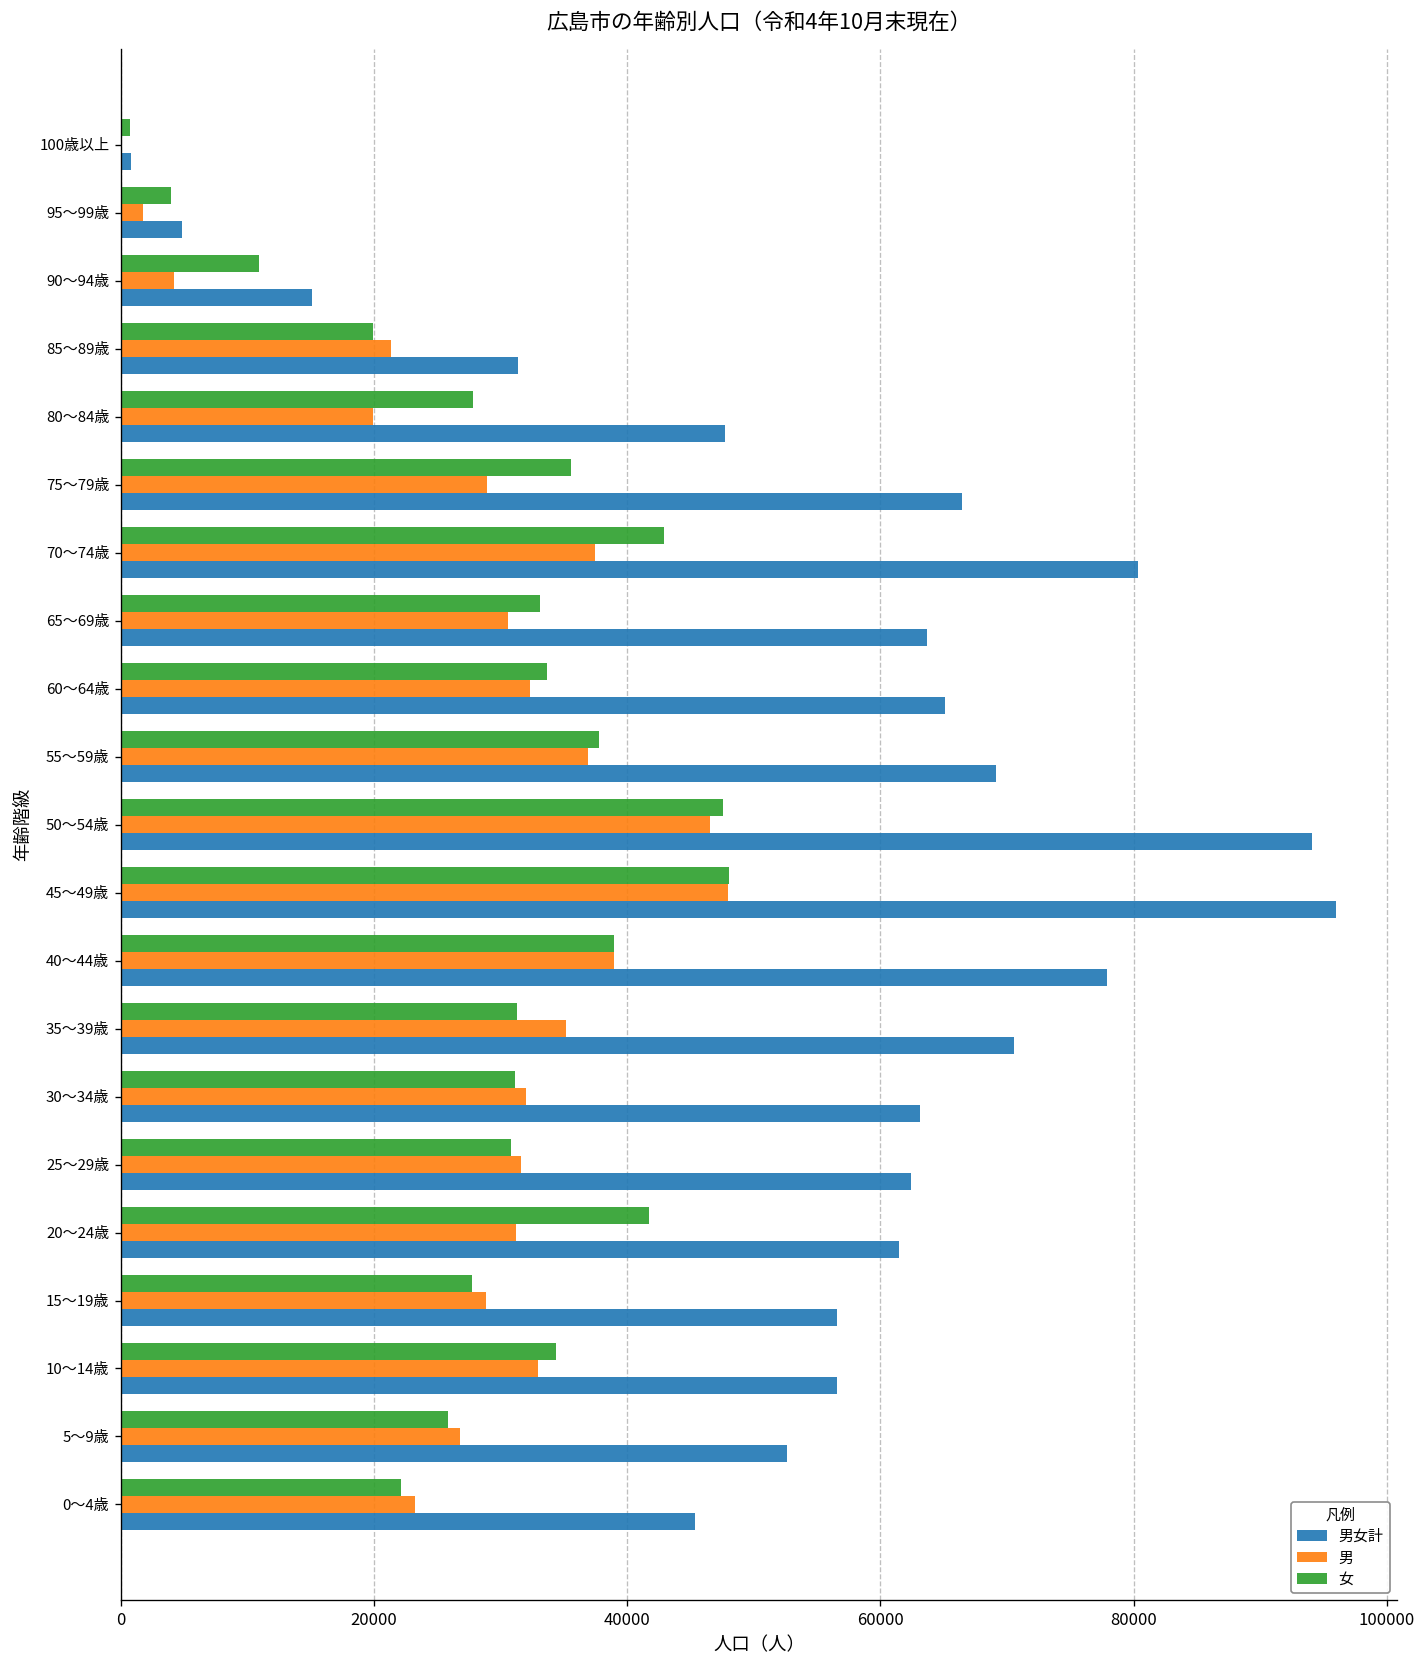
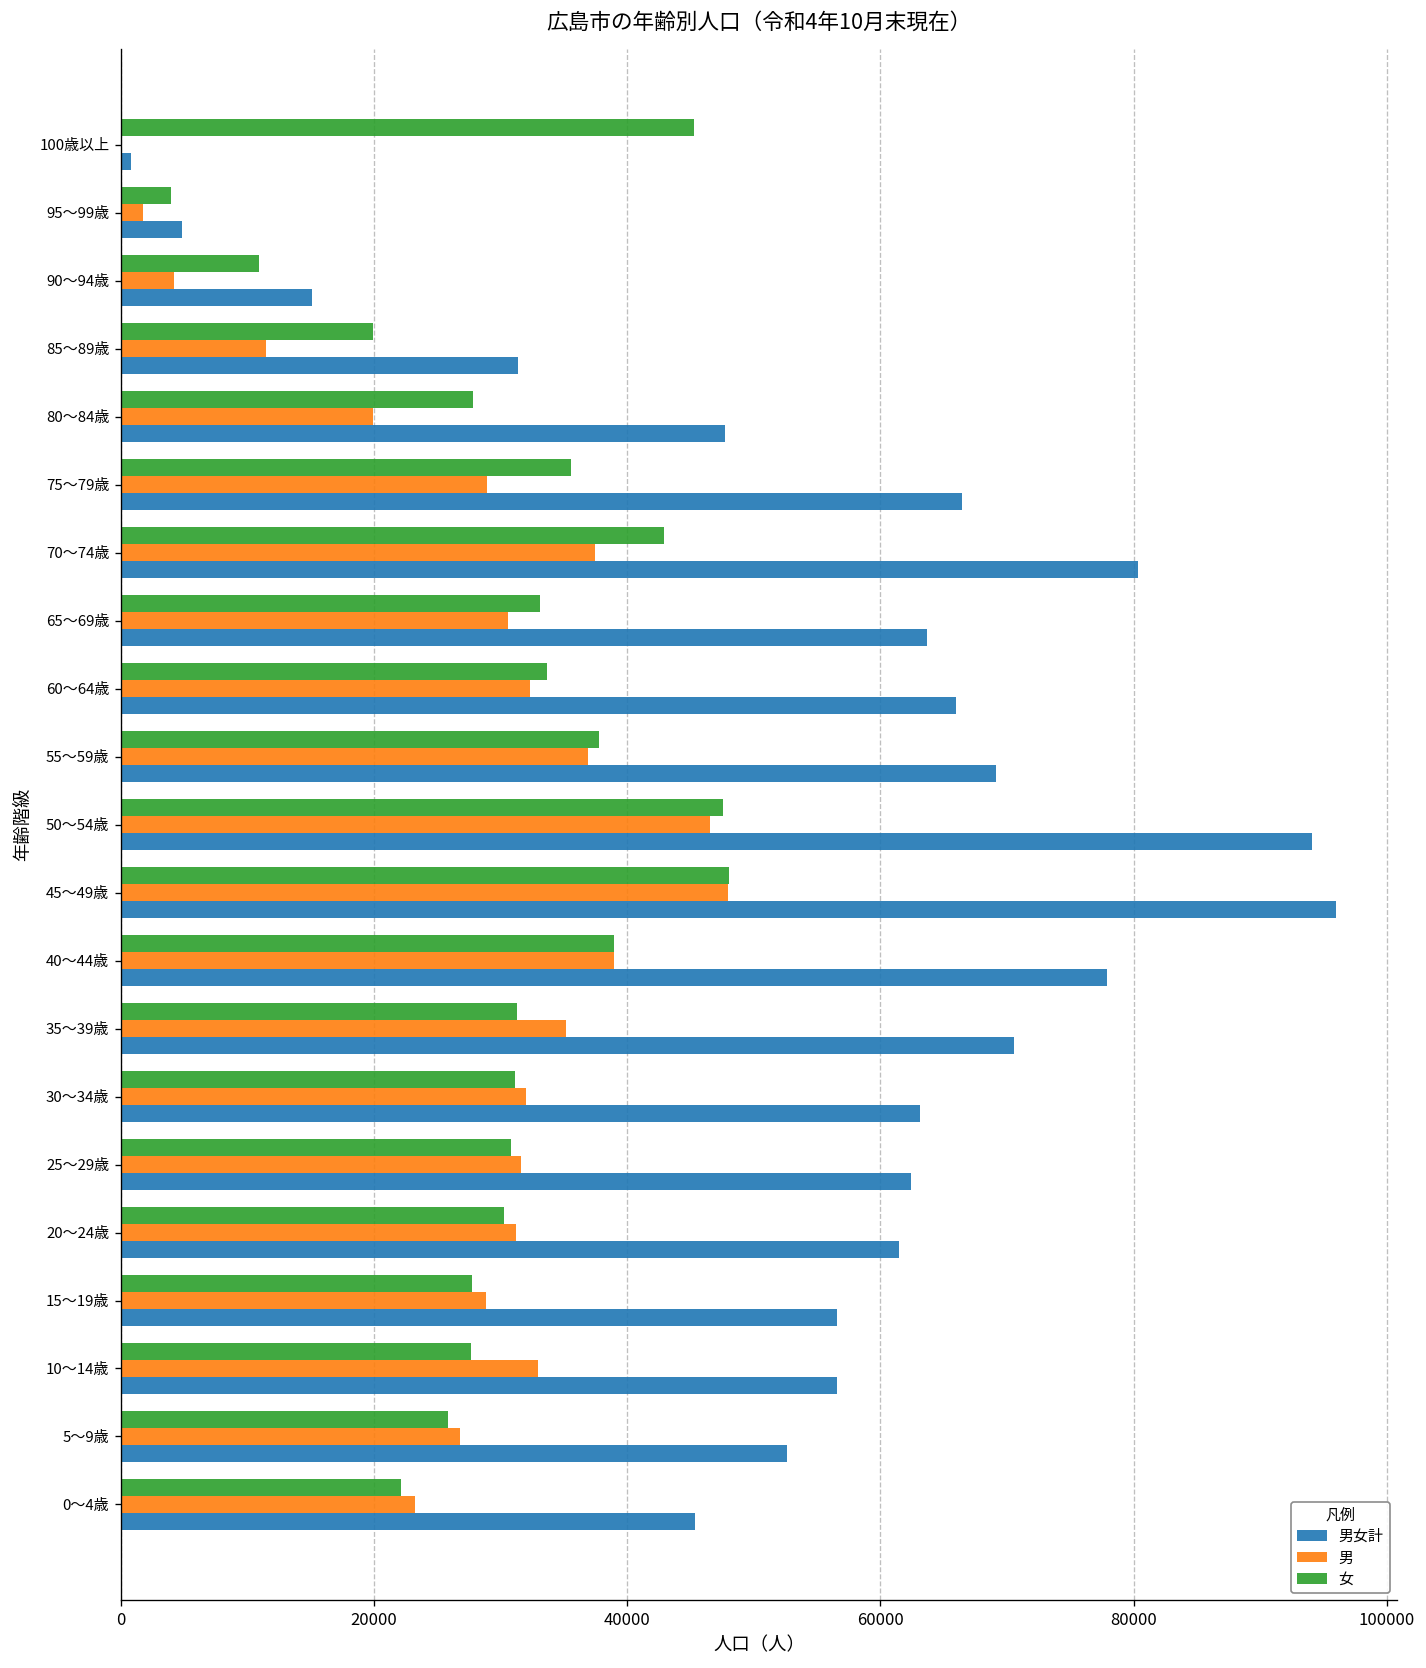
女, 100歳以上: 700 -> 45300
男, 85～89歳: 21300 -> 11500
男女計, 60～64歳: 65100 -> 65900
女, 20～24歳: 41700 -> 30300
女, 10～14歳: 34400 -> 27600
